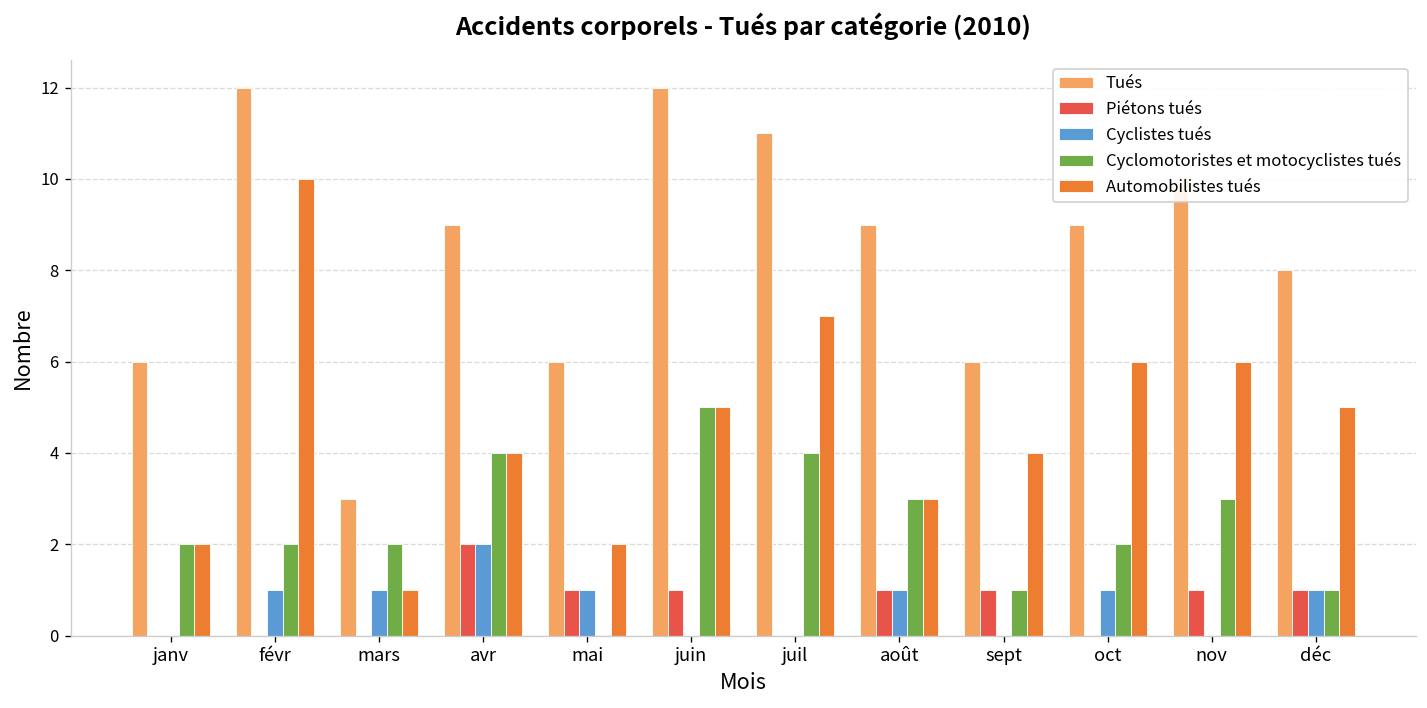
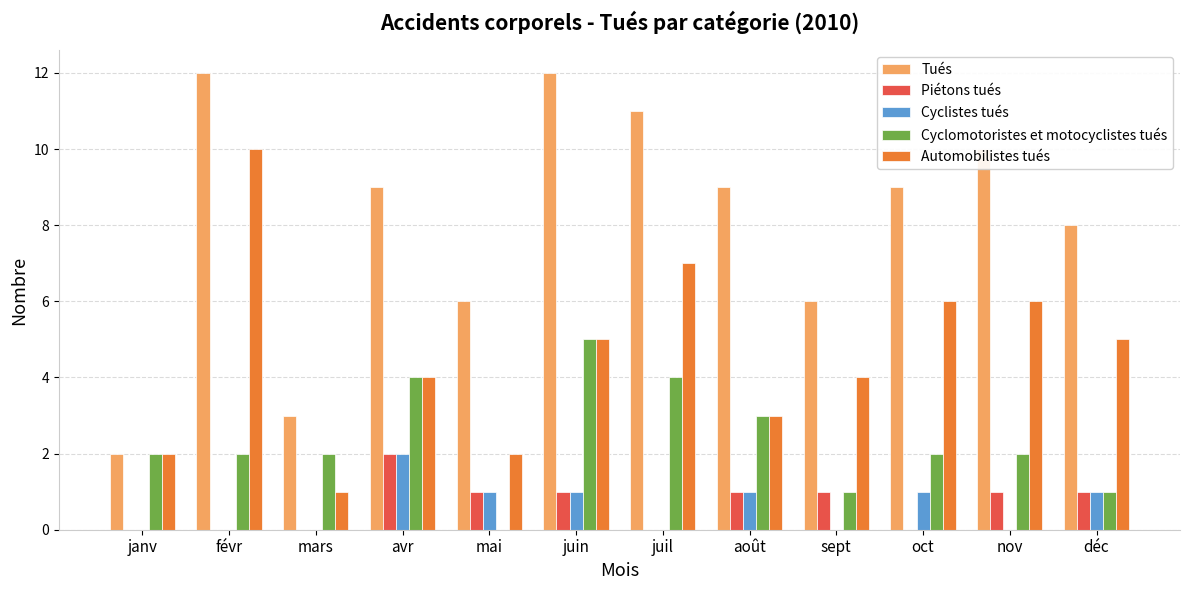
Tués, janv: 6 -> 2
Cyclistes tués, févr: 1 -> 0
Cyclistes tués, mars: 1 -> 0
Cyclistes tués, juin: 0 -> 1
Cyclomotoristes et motocyclistes tués, nov: 3 -> 2
